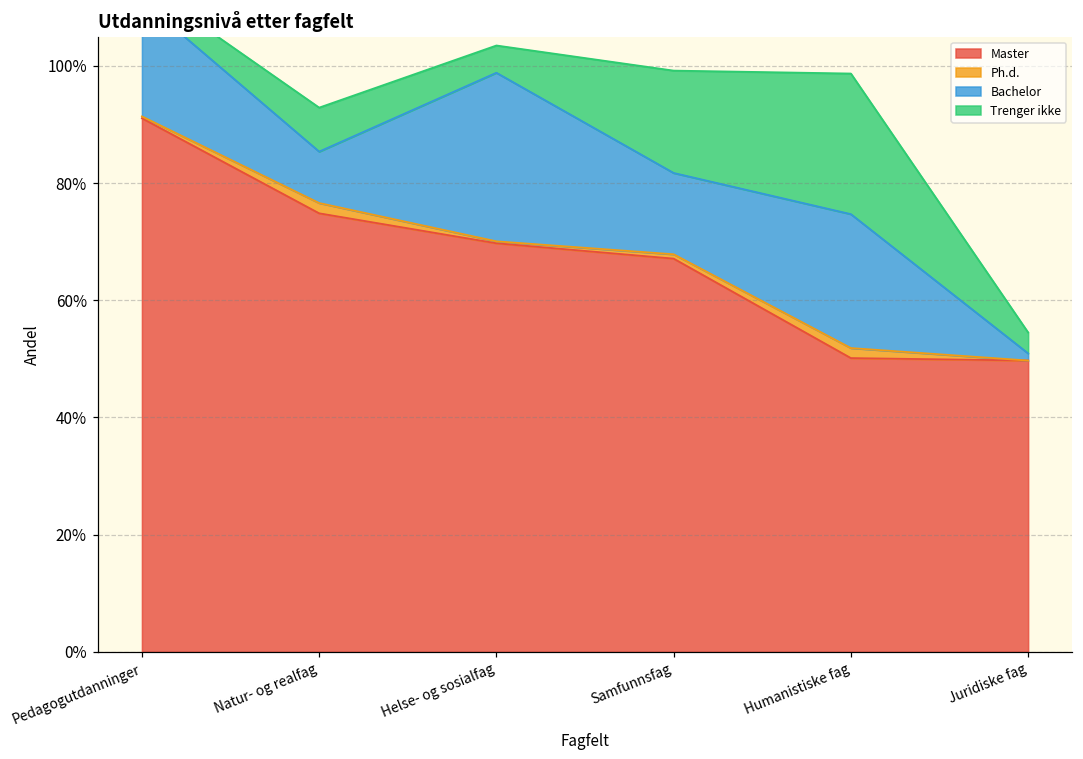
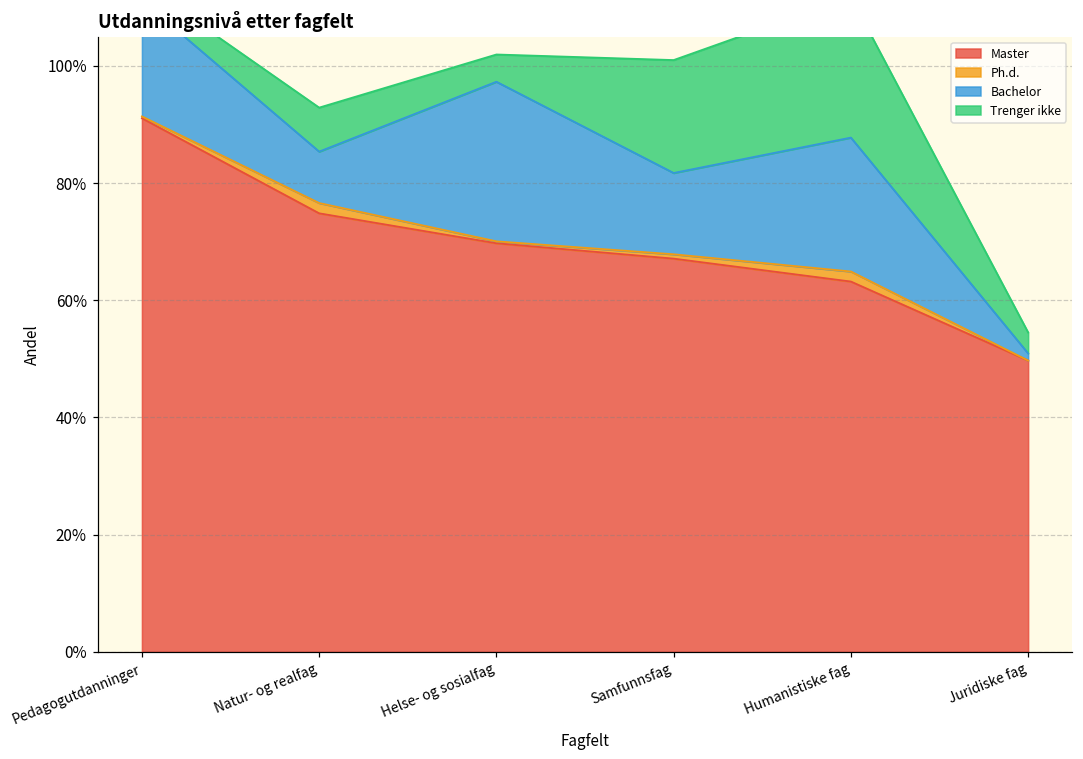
Bachelor, Helse- og sosialfag: 29% -> 27%
Trenger ikke, Samfunnsfag: 17% -> 19%
Master, Humanistiske fag: 50% -> 63%
